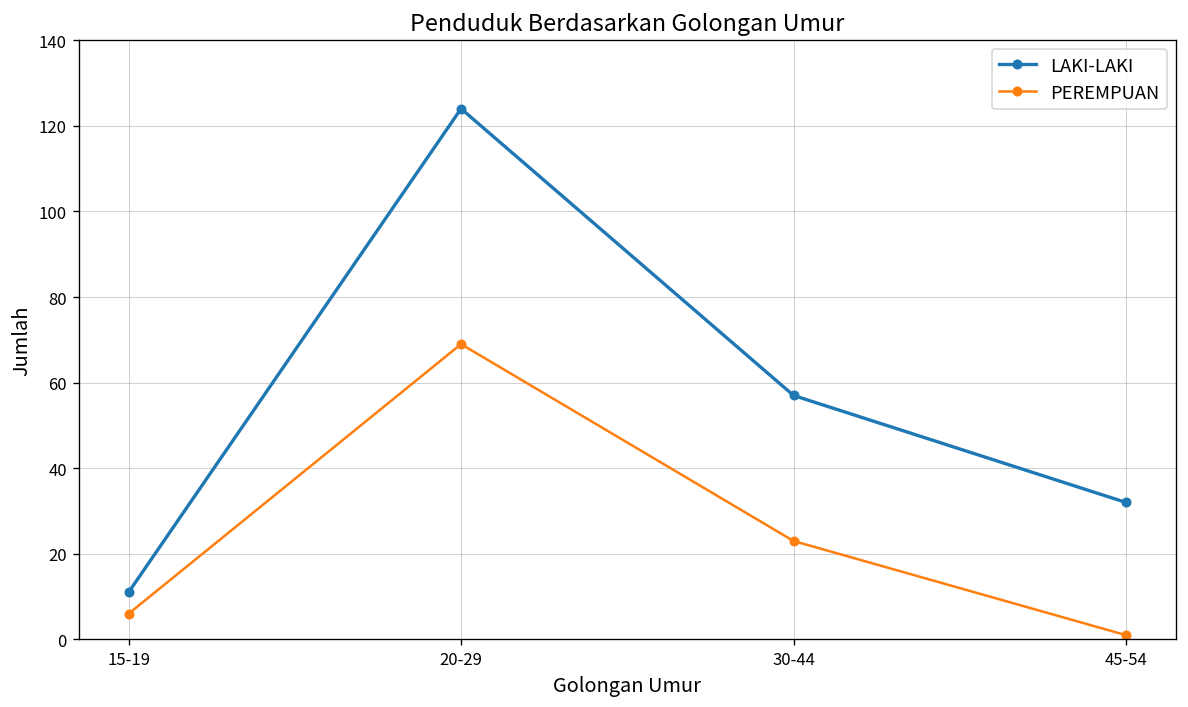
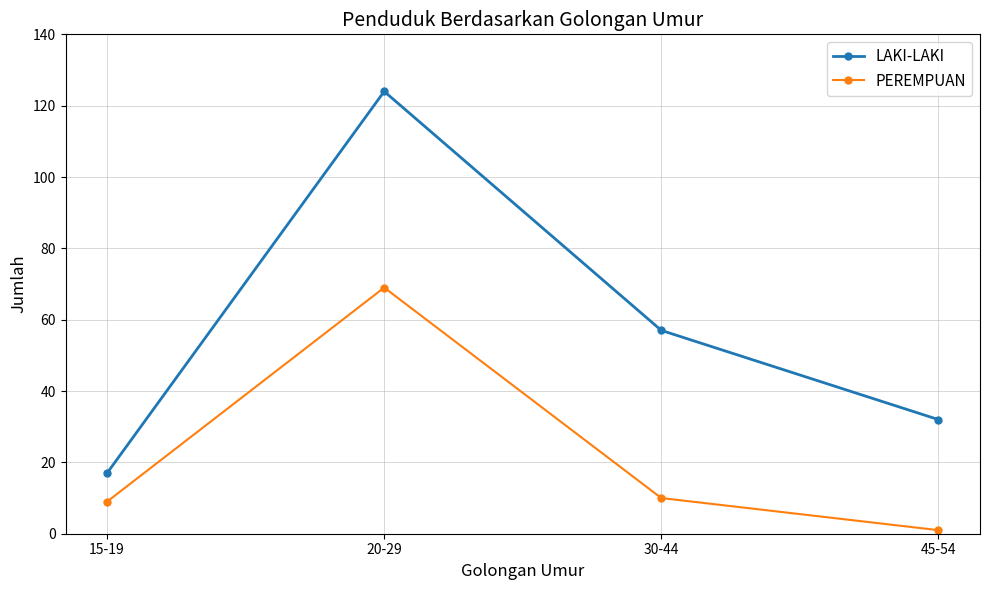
LAKI-LAKI, 15-19: 11 -> 17
PEREMPUAN, 15-19: 6 -> 9
PEREMPUAN, 30-44: 23 -> 10
